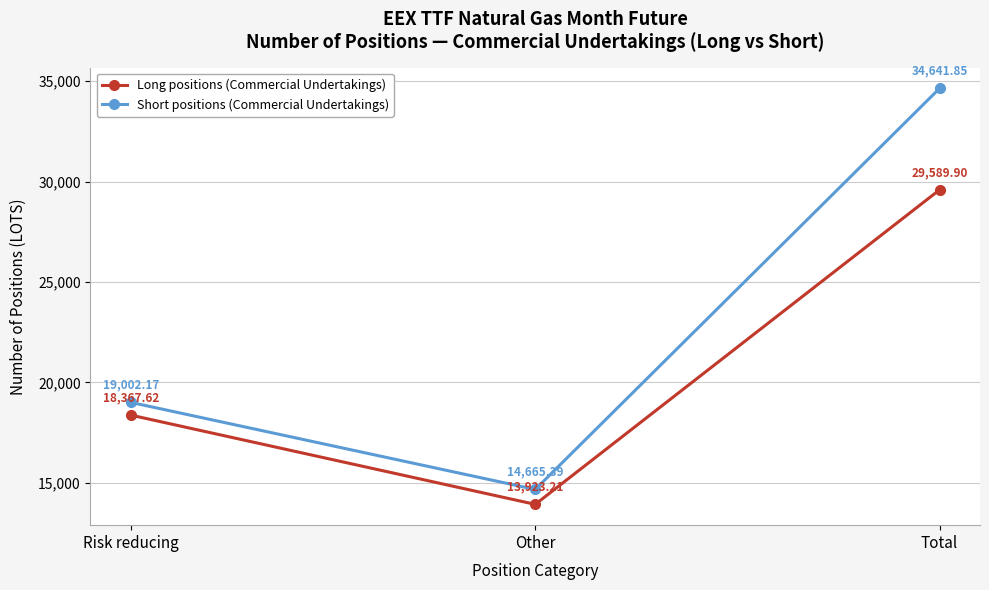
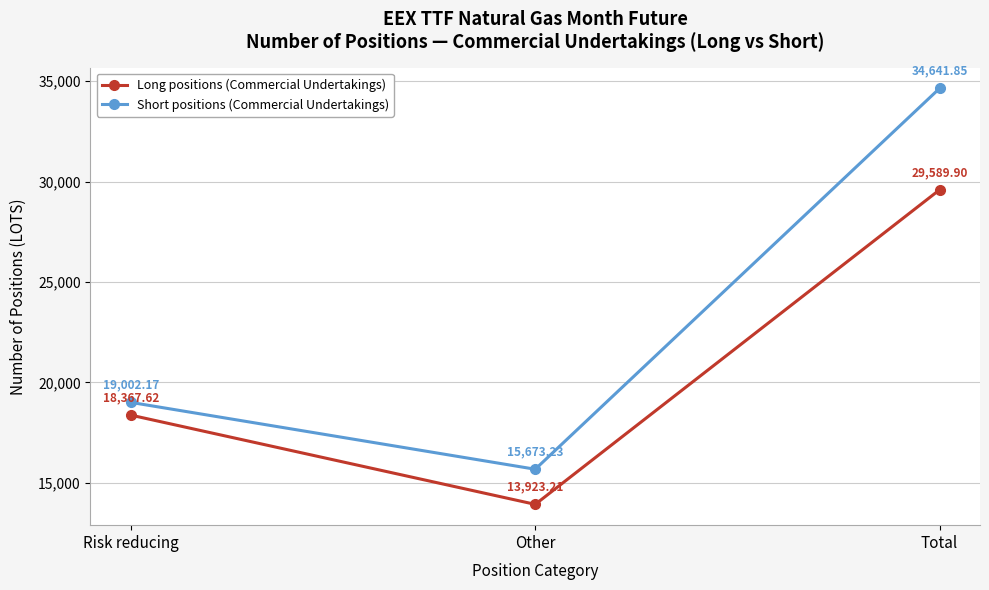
Short positions (Commercial Undertakings), Other: 14,665.39 -> 15,673.23
